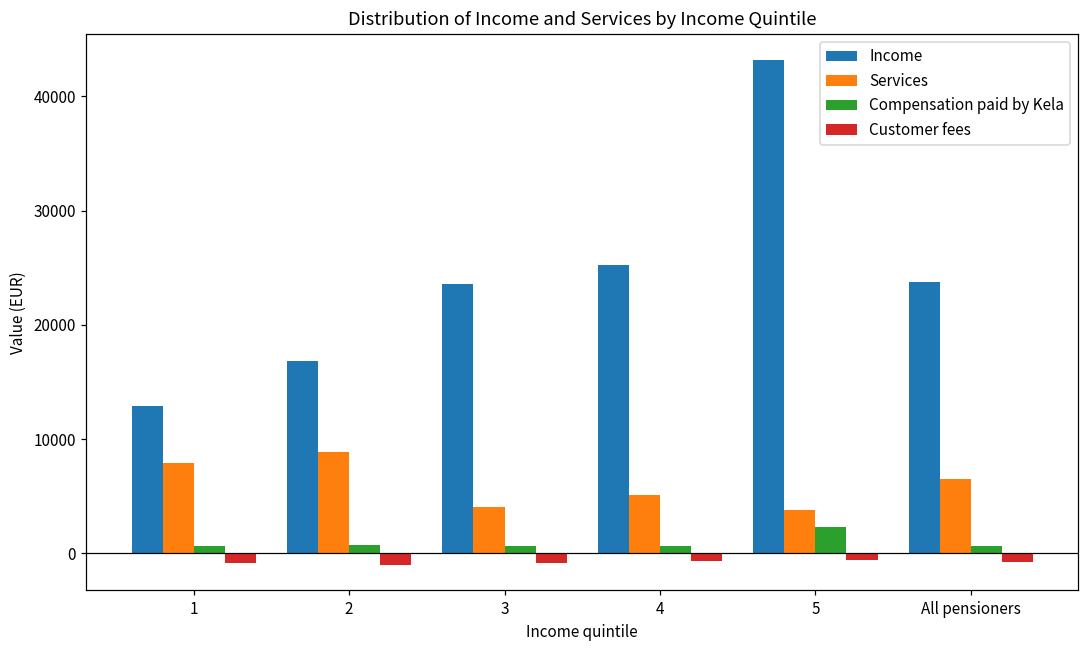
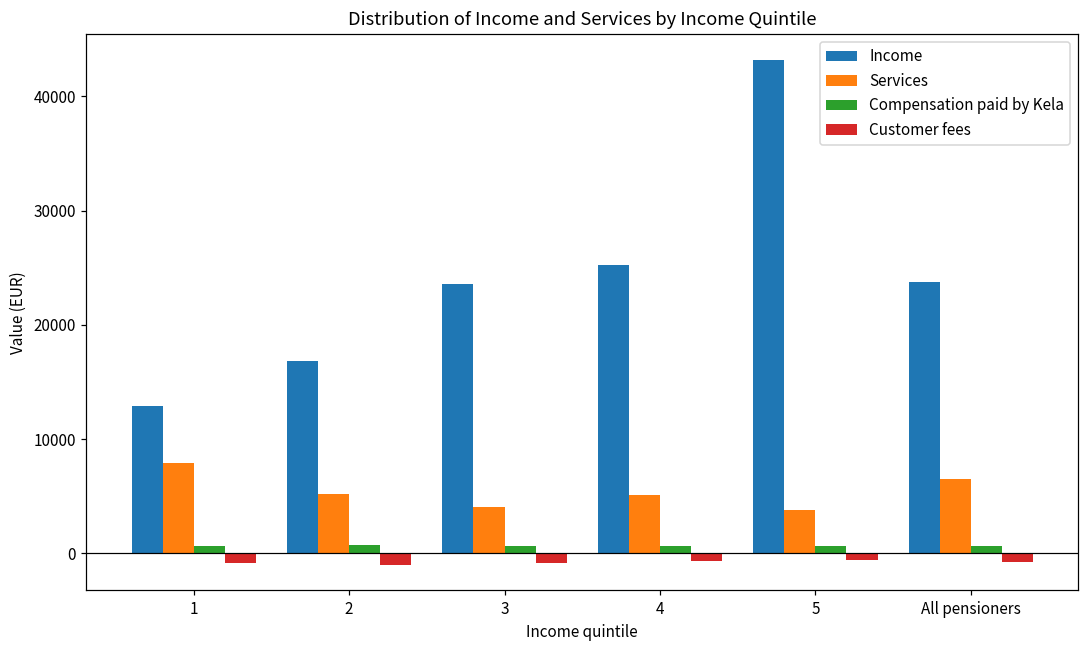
Services, 2: 8800 -> 5200
Compensation paid by Kela, 5: 2300 -> 600
